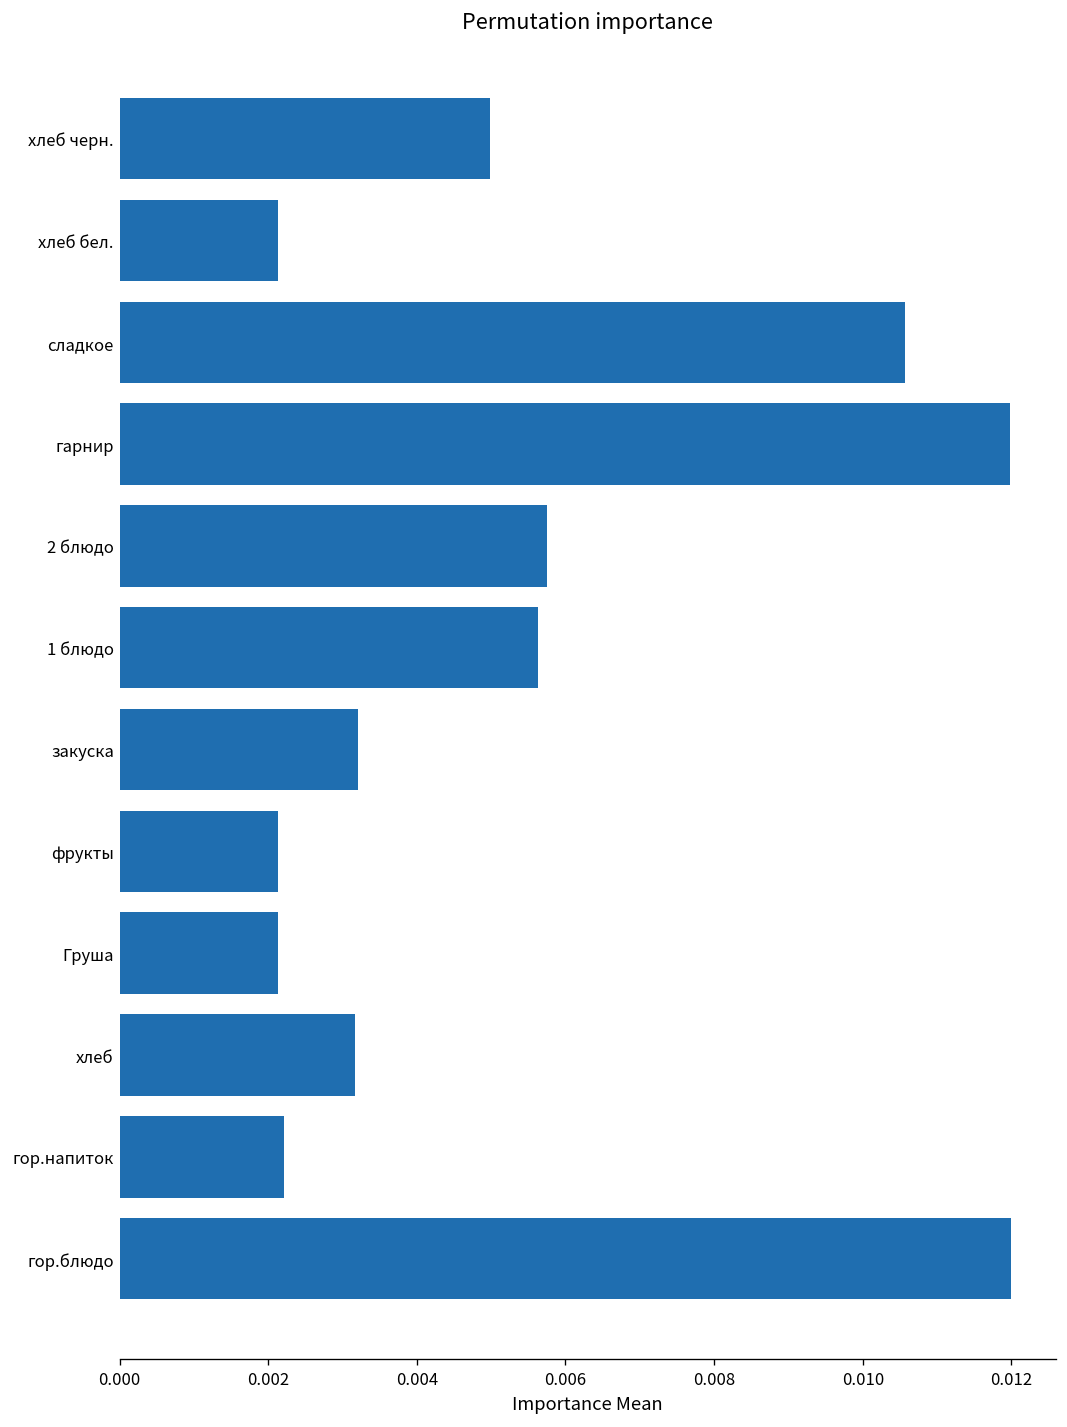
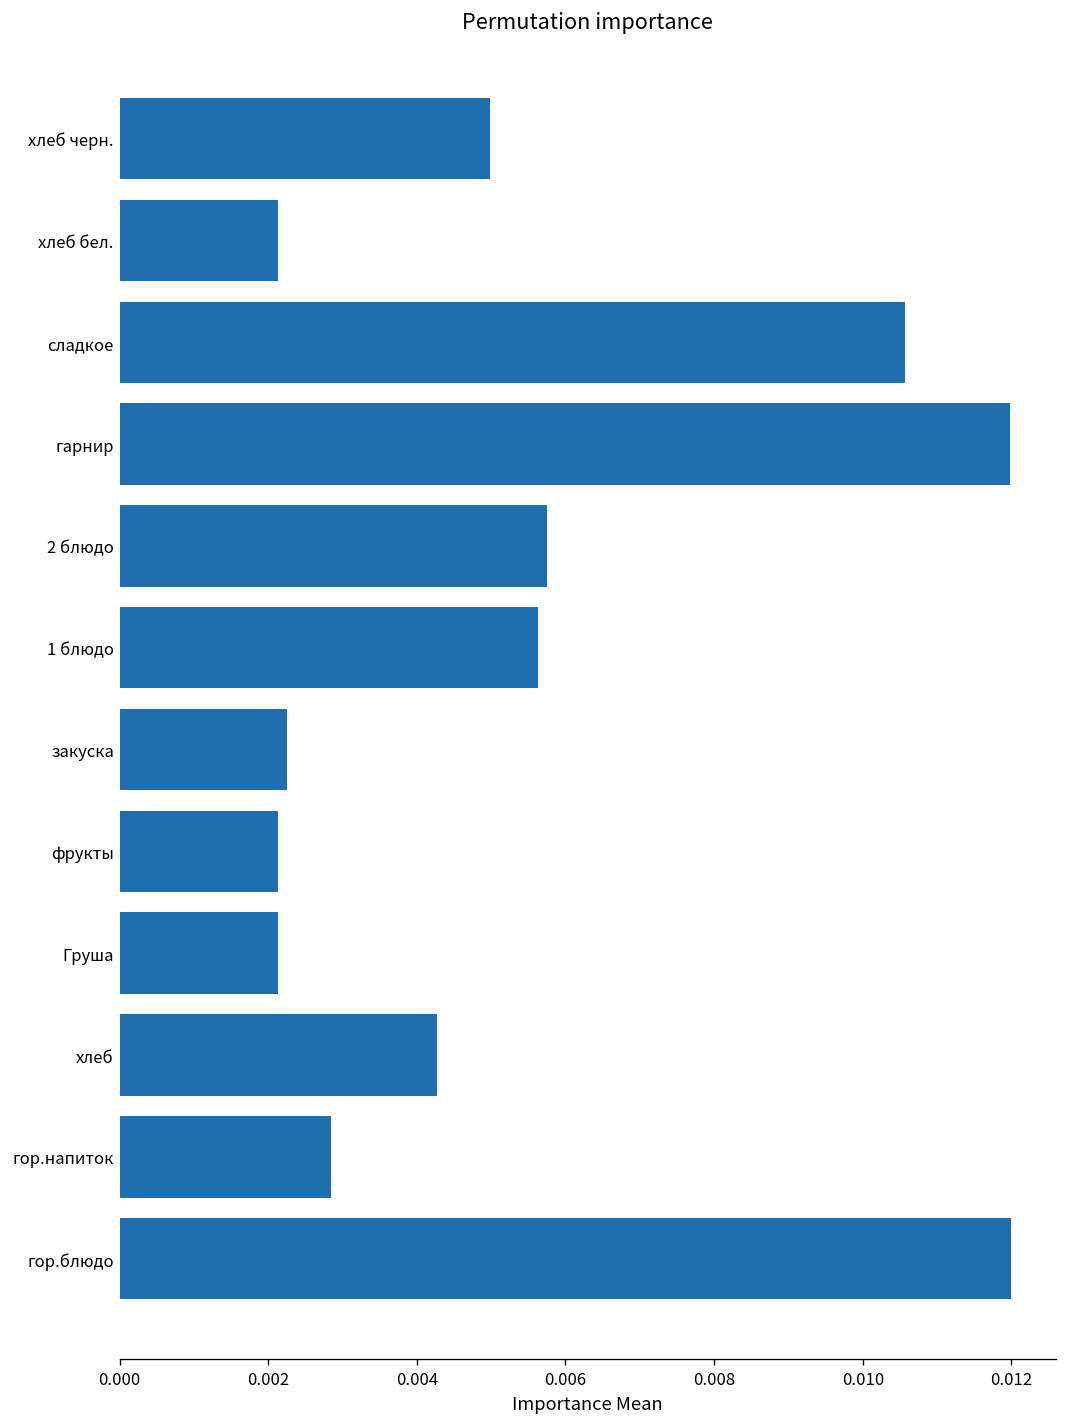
закуска: 0.0032 -> 0.0023
хлеб: 0.0032 -> 0.0043
гор.напиток: 0.0022 -> 0.0028
